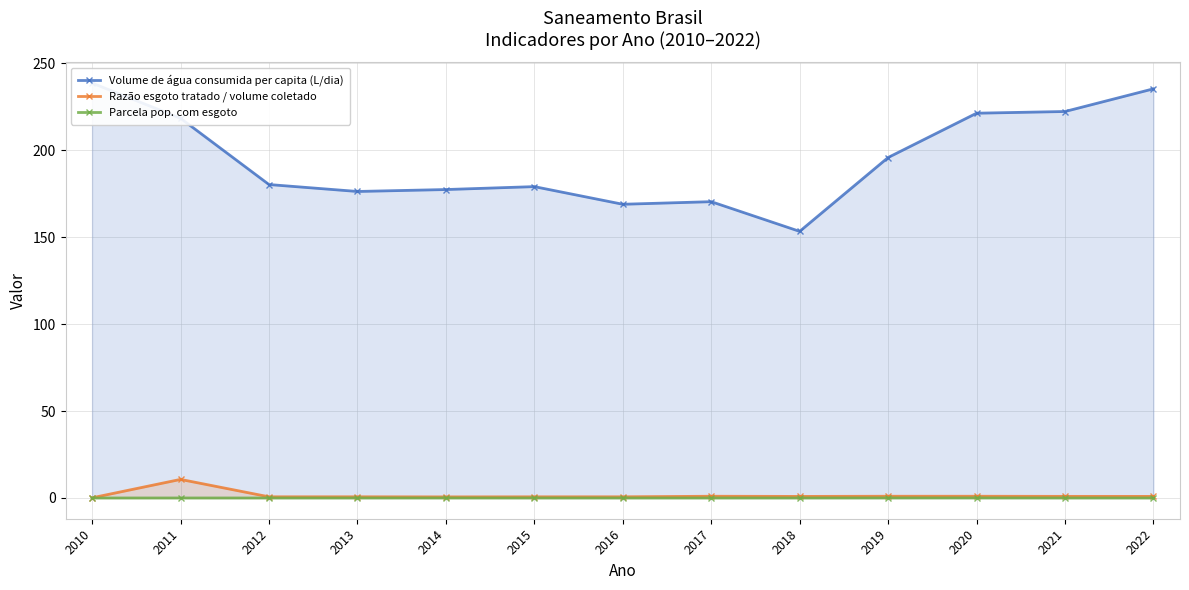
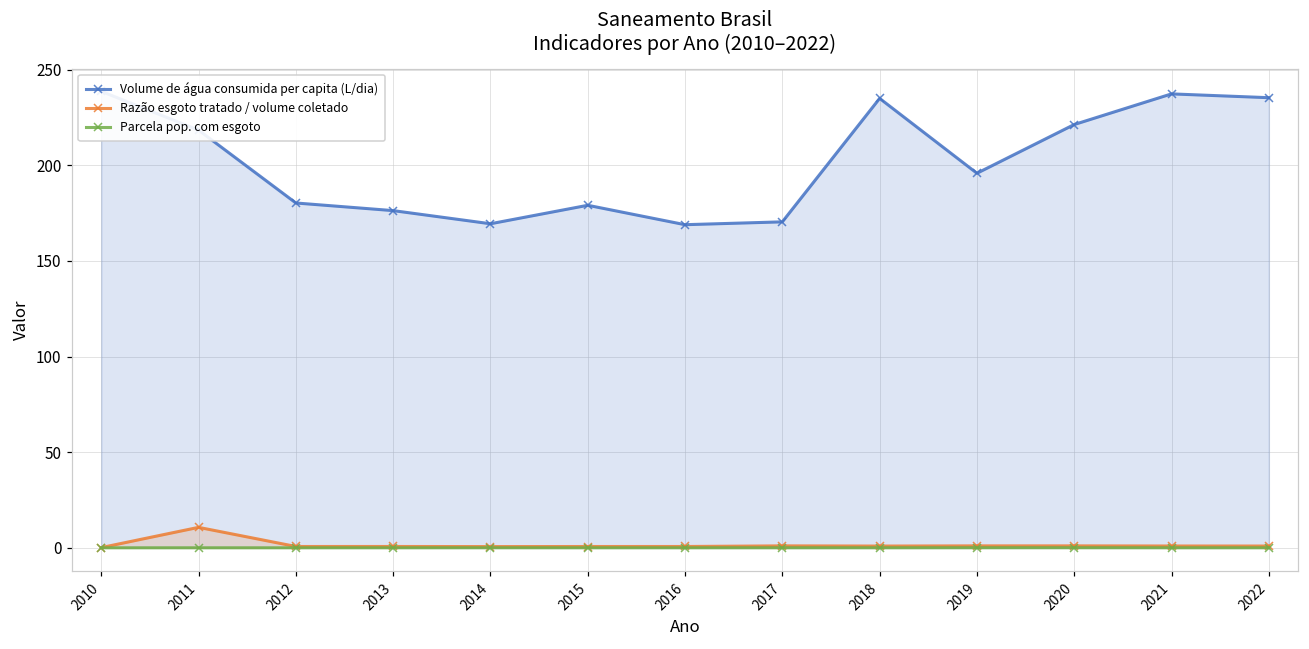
Volume de água consumida per capita (L/dia), 2014: 177 -> 169
Volume de água consumida per capita (L/dia), 2018: 153 -> 235
Volume de água consumida per capita (L/dia), 2021: 222 -> 237
